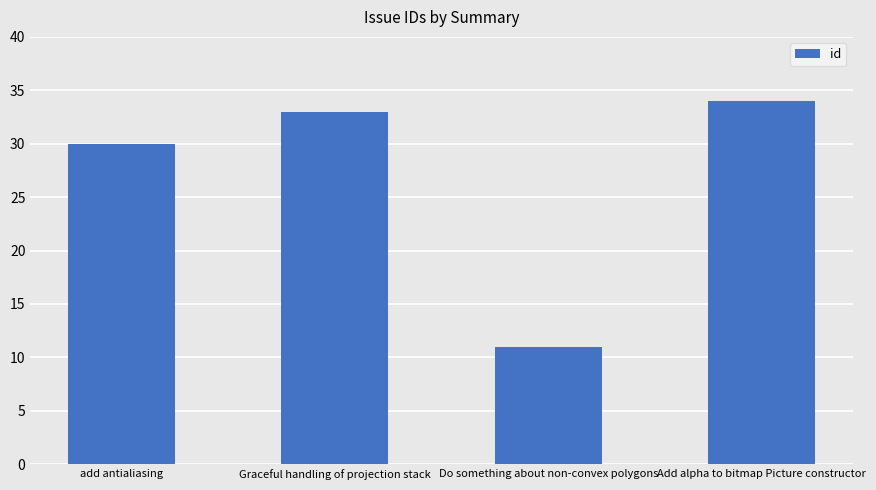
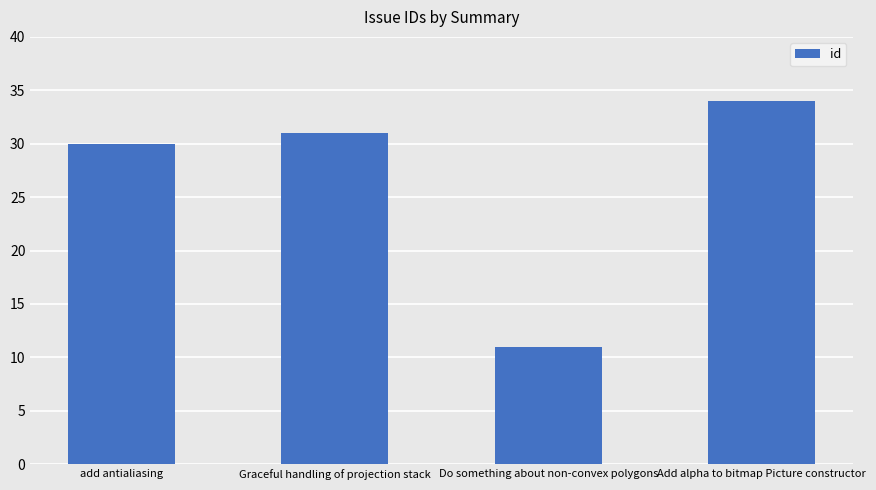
Graceful handling of projection stack: 33 -> 31
